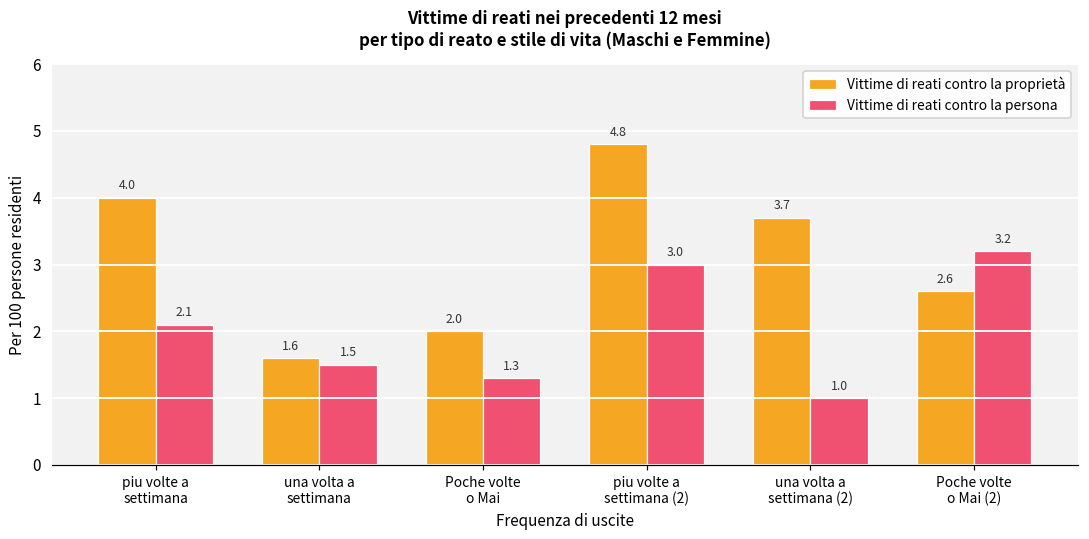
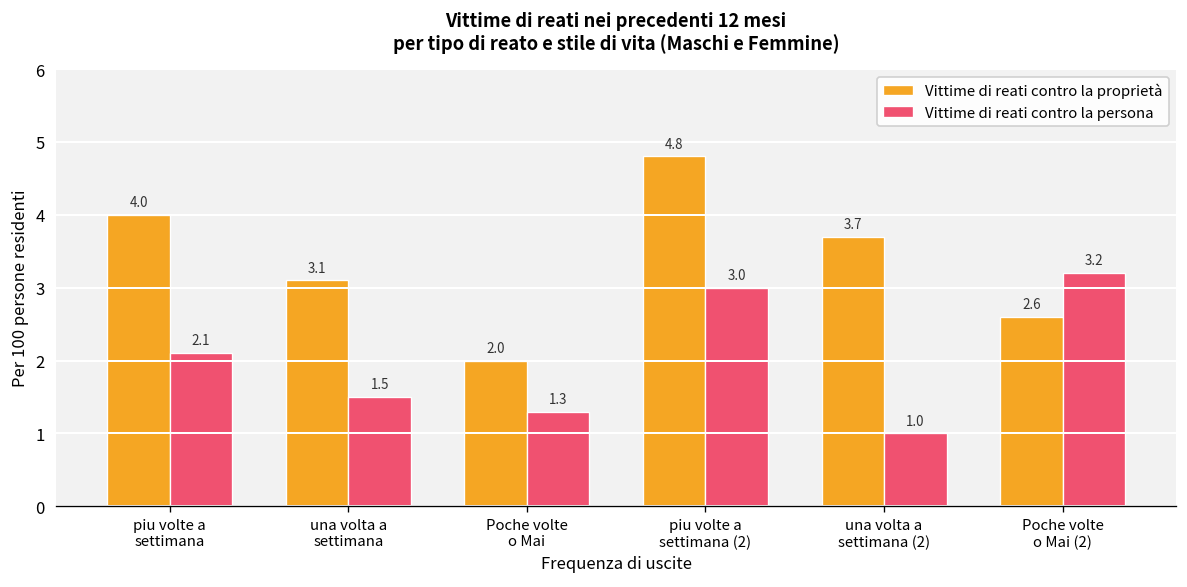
Vittime di reati contro la proprietà, una volta a settimana: 1.6 -> 3.1
